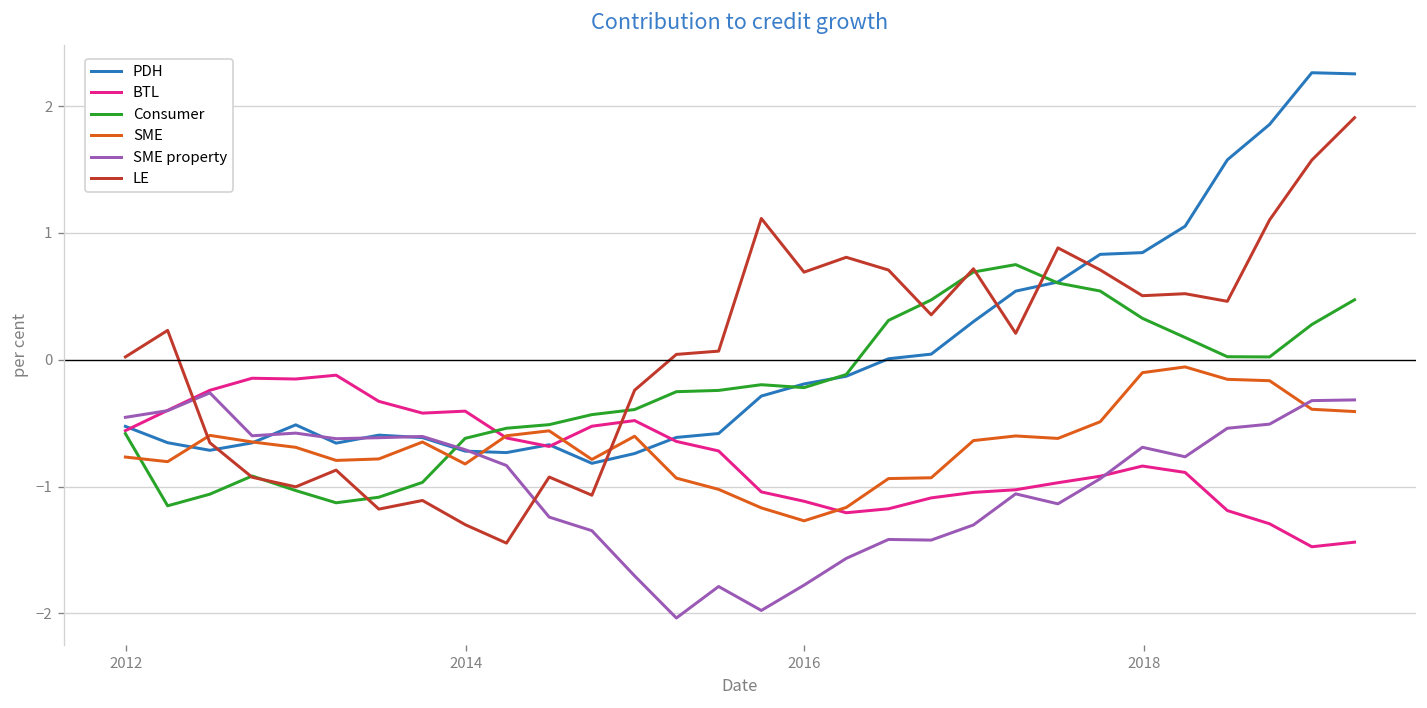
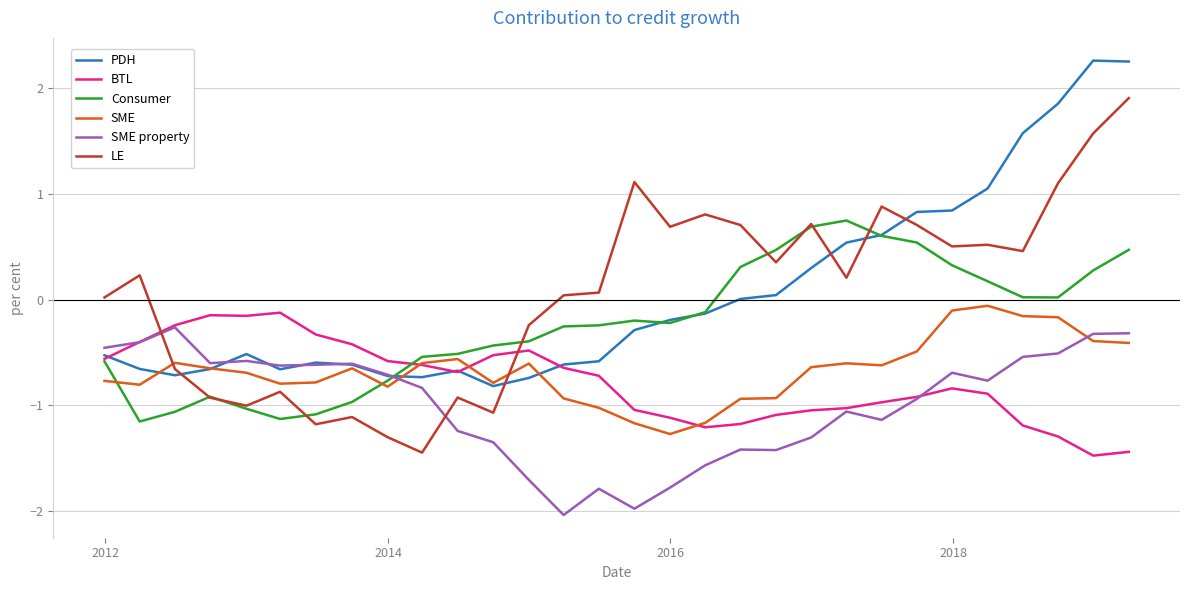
BTL, 2014: -0.41 -> -0.58
Consumer, 2014: -0.62 -> -0.77
